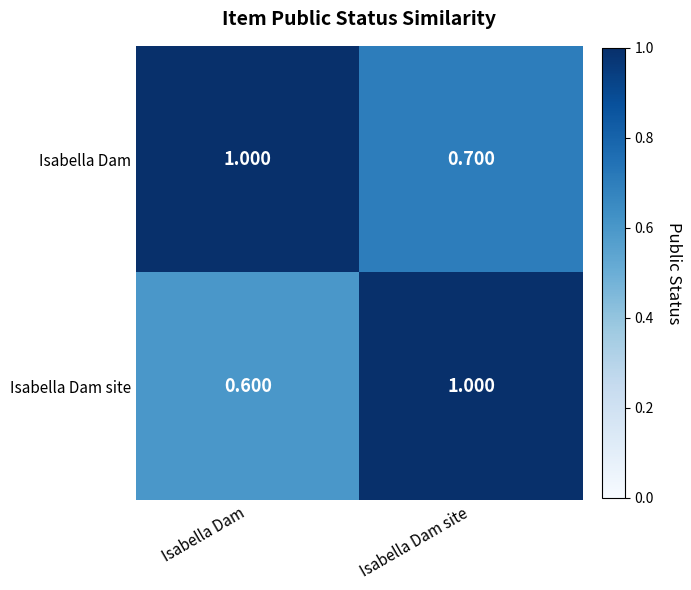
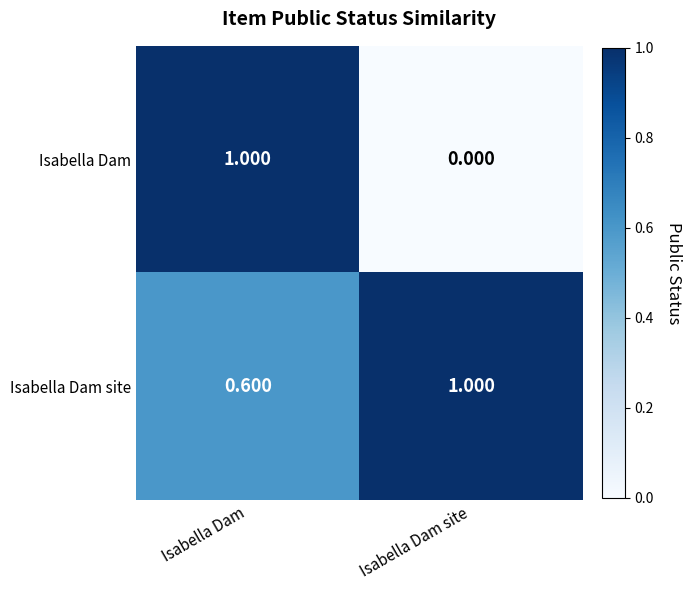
Isabella Dam, Isabella Dam site: 0.700 -> 0.000
